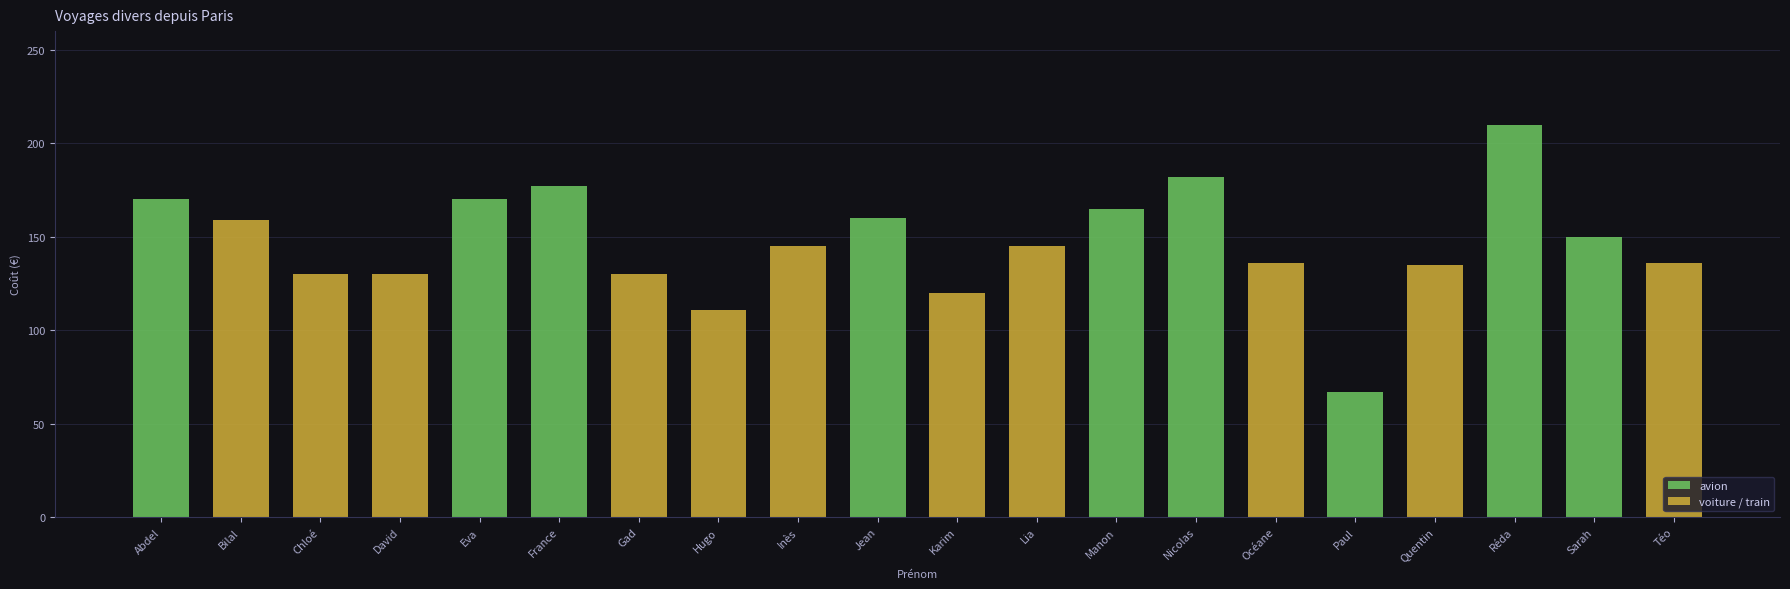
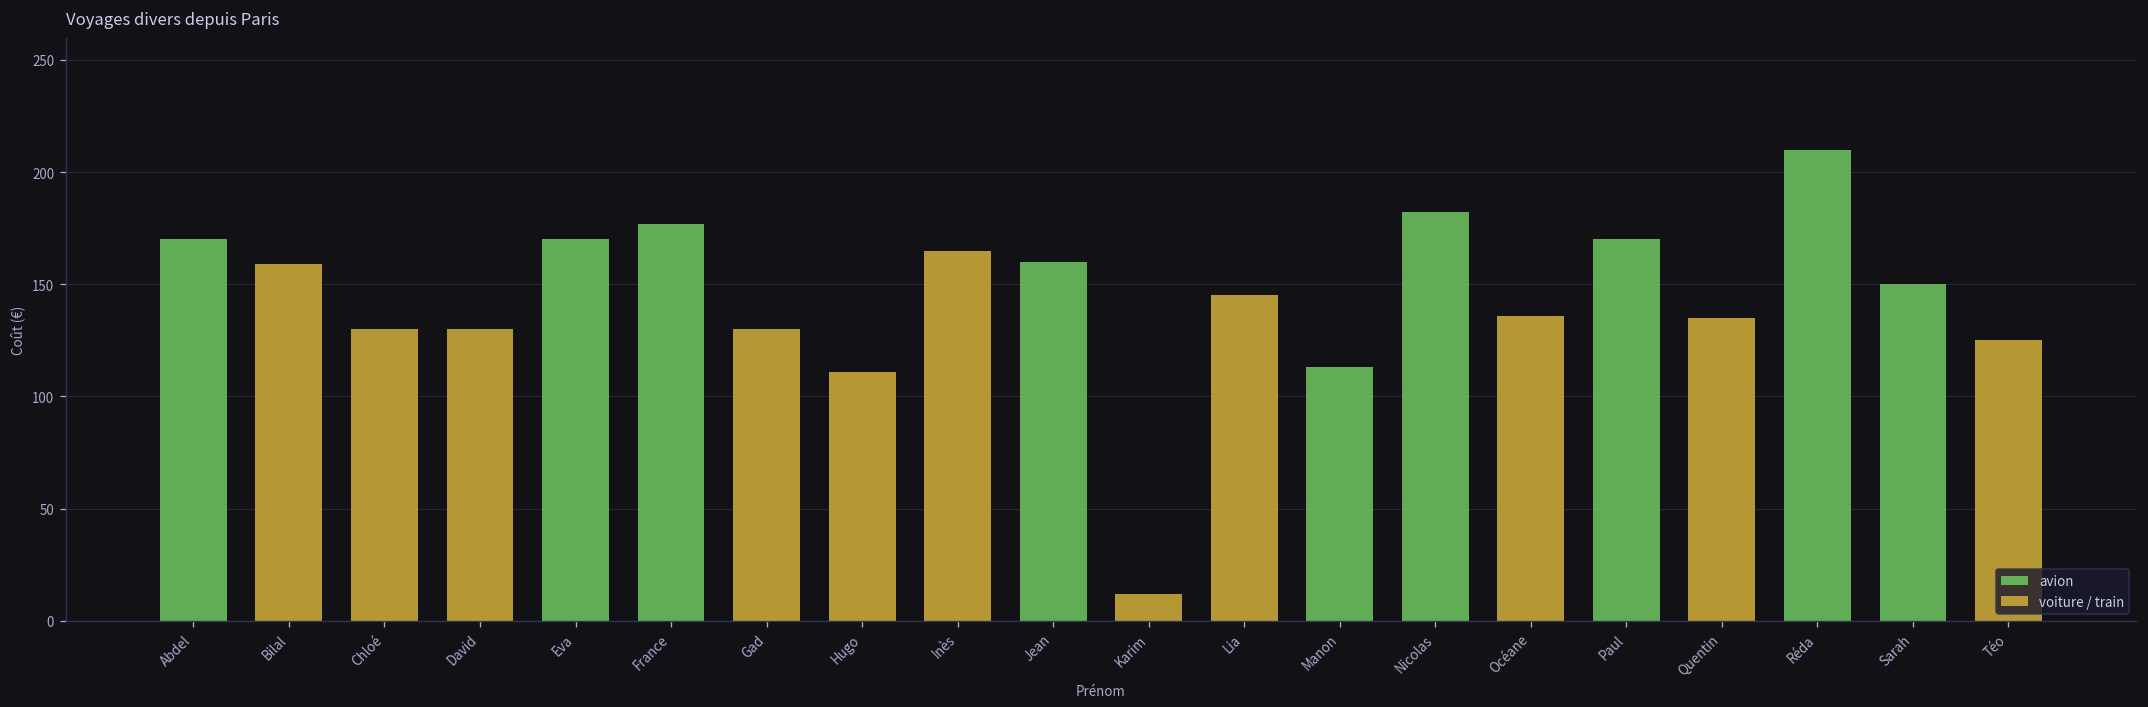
Inès: 145 -> 165
Karim: 120 -> 12
Manon: 165 -> 113
Paul: 67 -> 170
Téo: 136 -> 125
